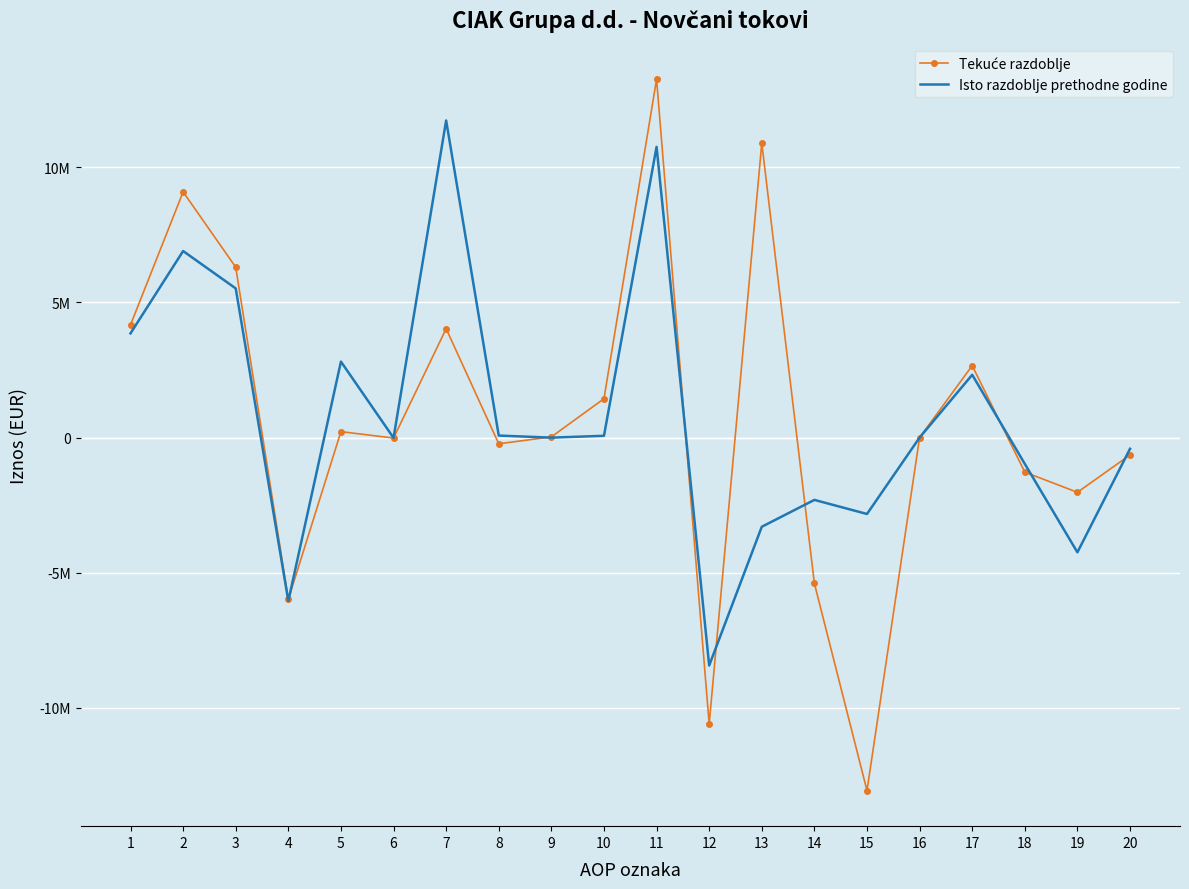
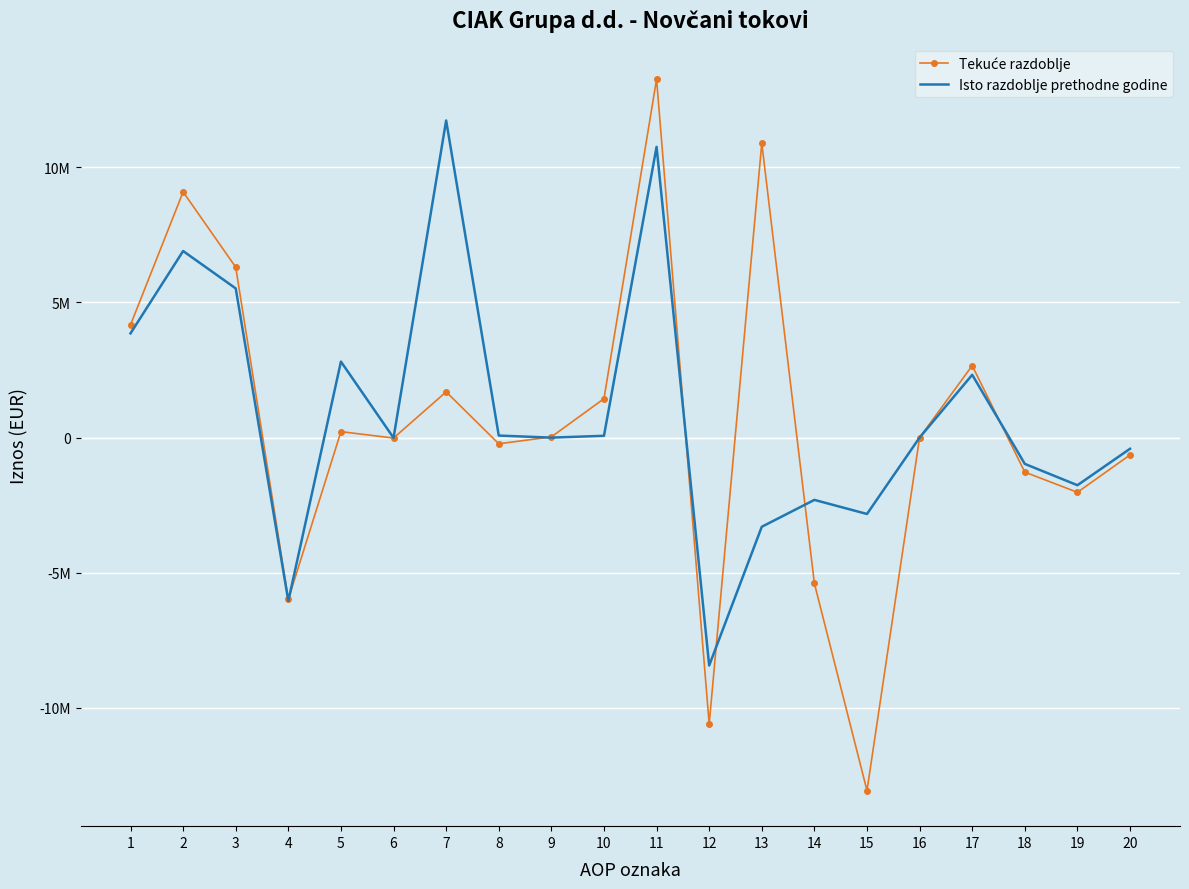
Tekuće razdoblje, 7: 4000000 -> 1700000
Isto razdoblje prethodne godine, 19: -4200000 -> -1800000
